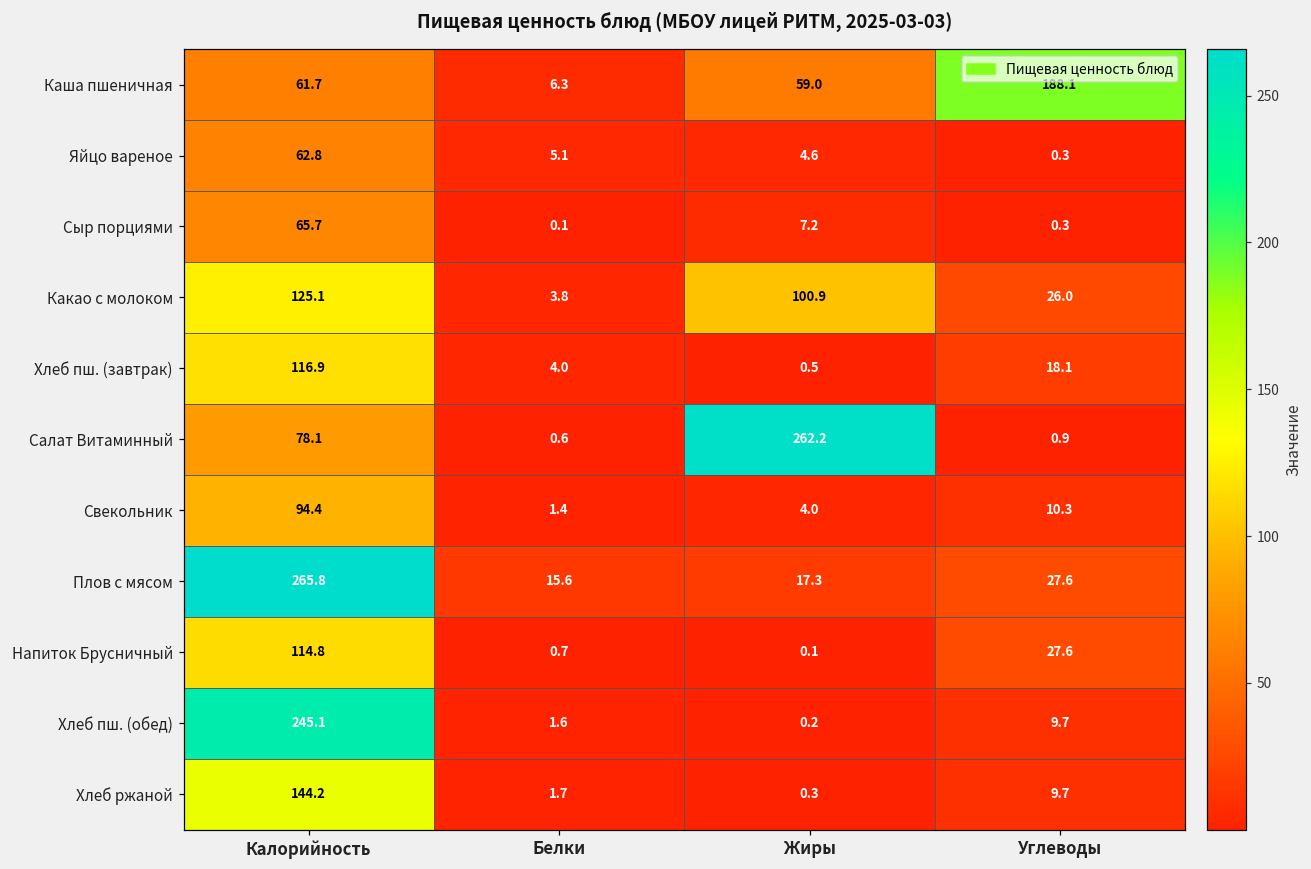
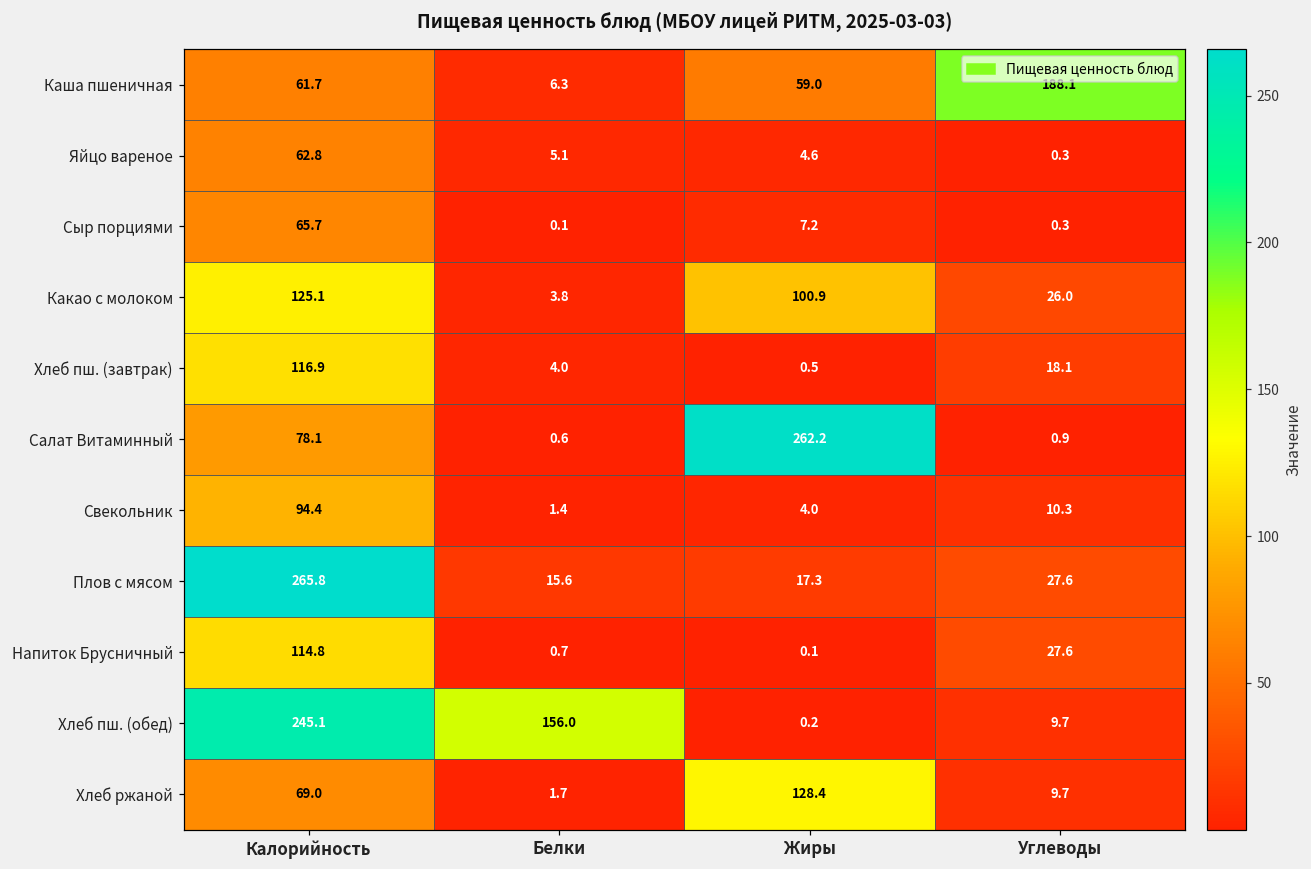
Хлеб пш. (обед), Белки: 1.6 -> 156.0
Хлеб ржаной, Калорийность: 144.2 -> 69.0
Хлеб ржаной, Жиры: 0.3 -> 128.4
